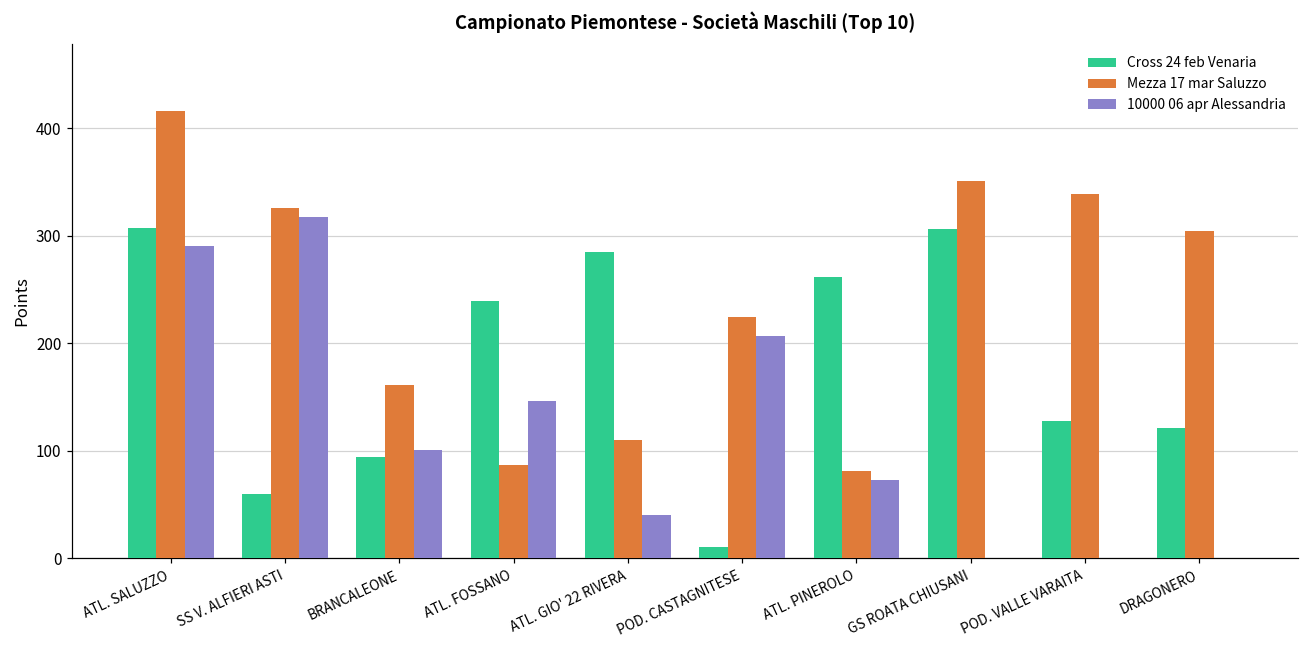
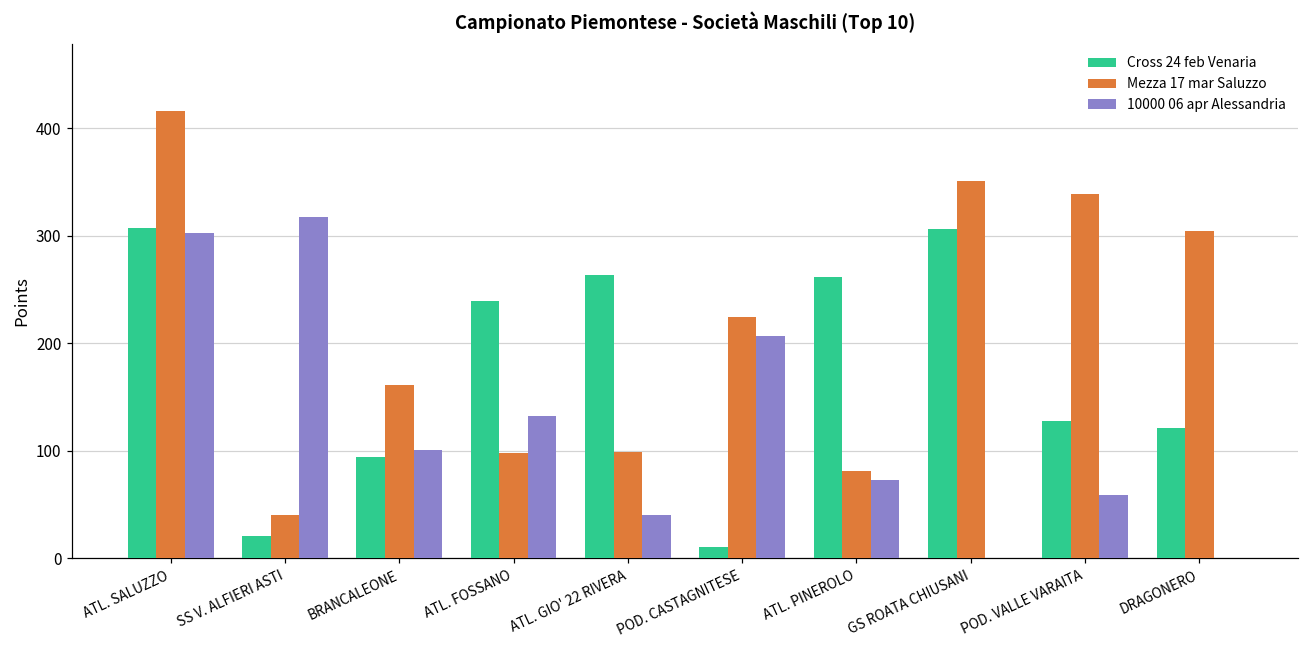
10000 06 apr Alessandria, ATL. SALUZZO: 290 -> 300
Cross 24 feb Venaria, SS V. ALFIERI ASTI: 60 -> 20
Mezza 17 mar Saluzzo, SS V. ALFIERI ASTI: 330 -> 40
Mezza 17 mar Saluzzo, ATL. FOSSANO: 90 -> 100
10000 06 apr Alessandria, ATL. FOSSANO: 150 -> 130
Cross 24 feb Venaria, ATL. GIO' 22 RIVERA: 290 -> 260
Mezza 17 mar Saluzzo, ATL. GIO' 22 RIVERA: 110 -> 100
10000 06 apr Alessandria, POD. VALLE VARAITA: 0 -> 60
